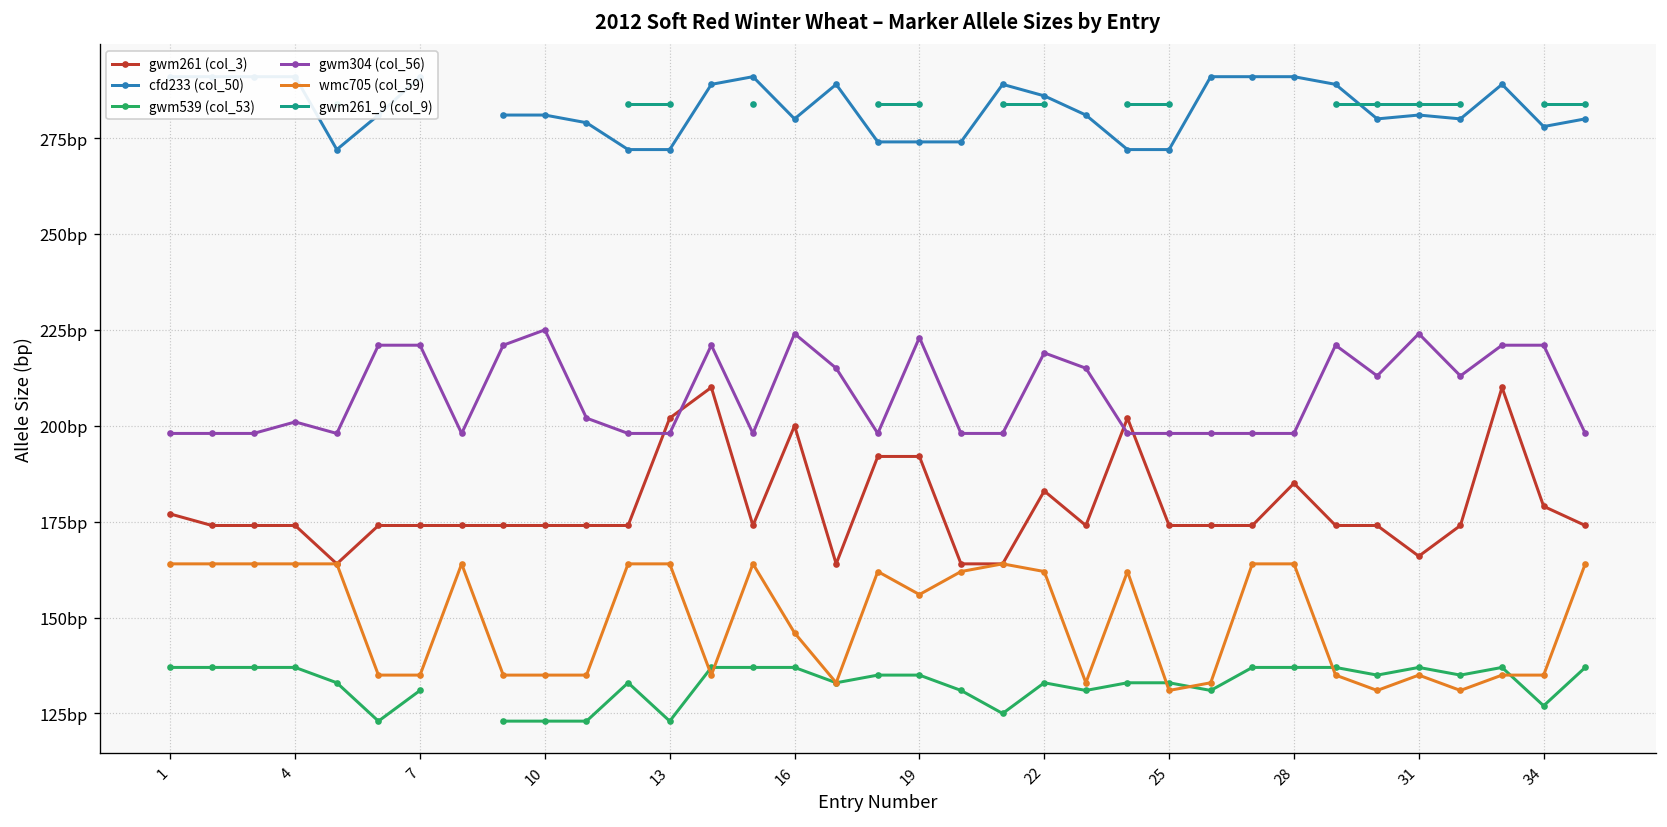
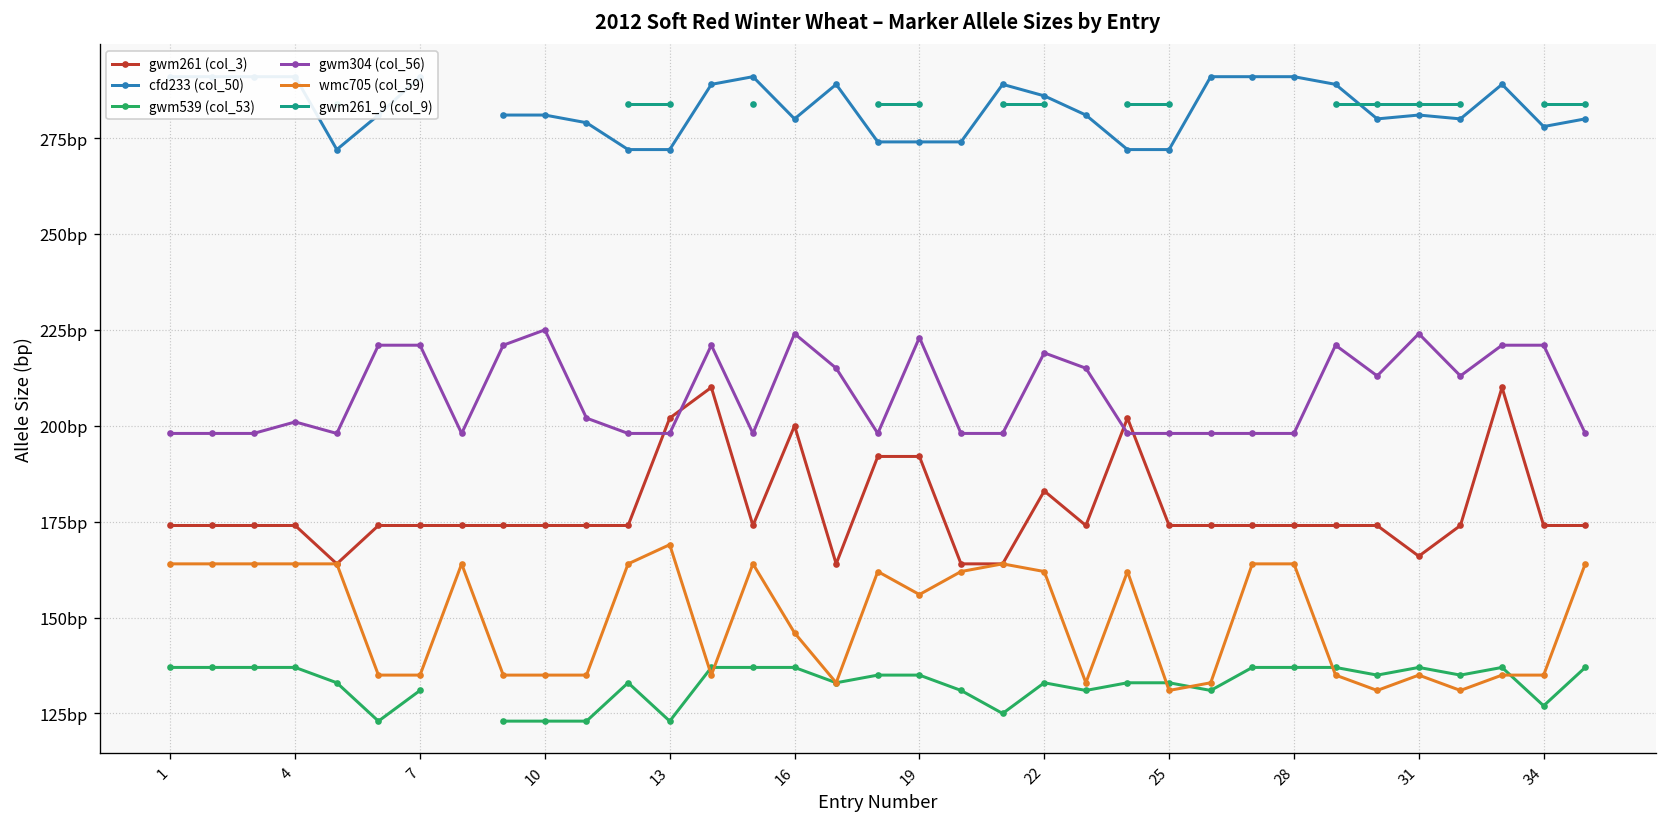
gwm261 (col_3), 1: 177bp -> 174bp
wmc705 (col_59), 13: 164bp -> 169bp
gwm261 (col_3), 28: 185bp -> 174bp
gwm261 (col_3), 34: 179bp -> 174bp
